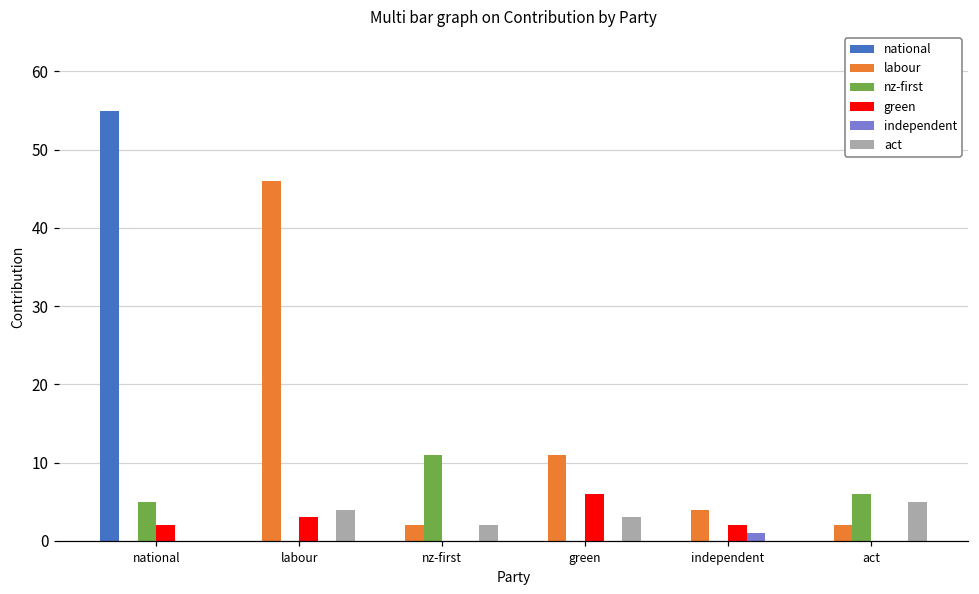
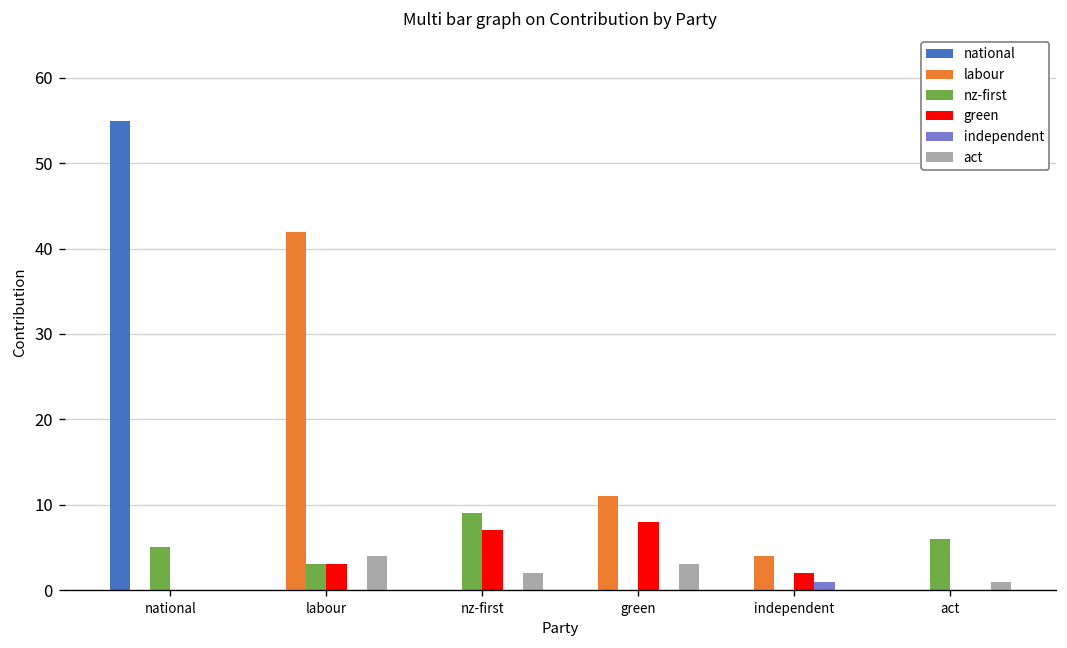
green, national: 2 -> 0
labour, labour: 46 -> 42
nz-first, labour: 0 -> 3
labour, nz-first: 2 -> 0
nz-first, nz-first: 11 -> 9
green, nz-first: 0 -> 7
green, green: 6 -> 8
labour, act: 2 -> 0
act, act: 5 -> 1
